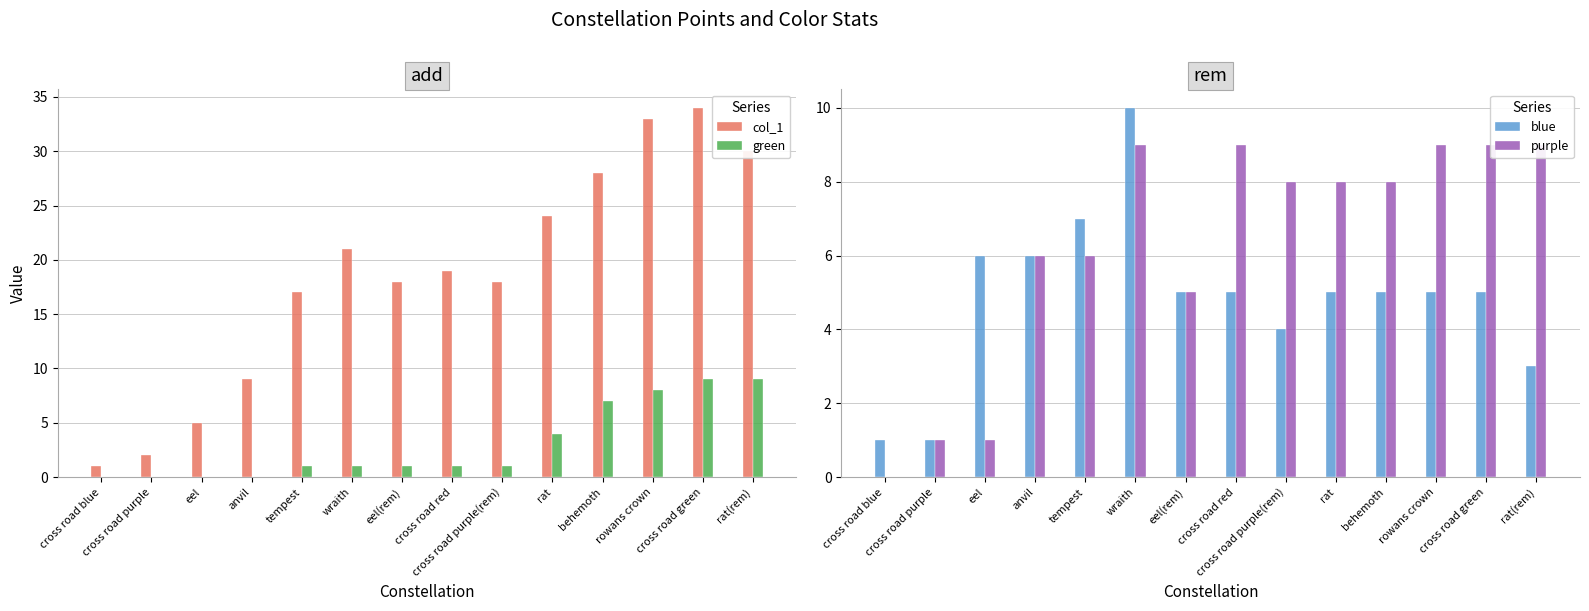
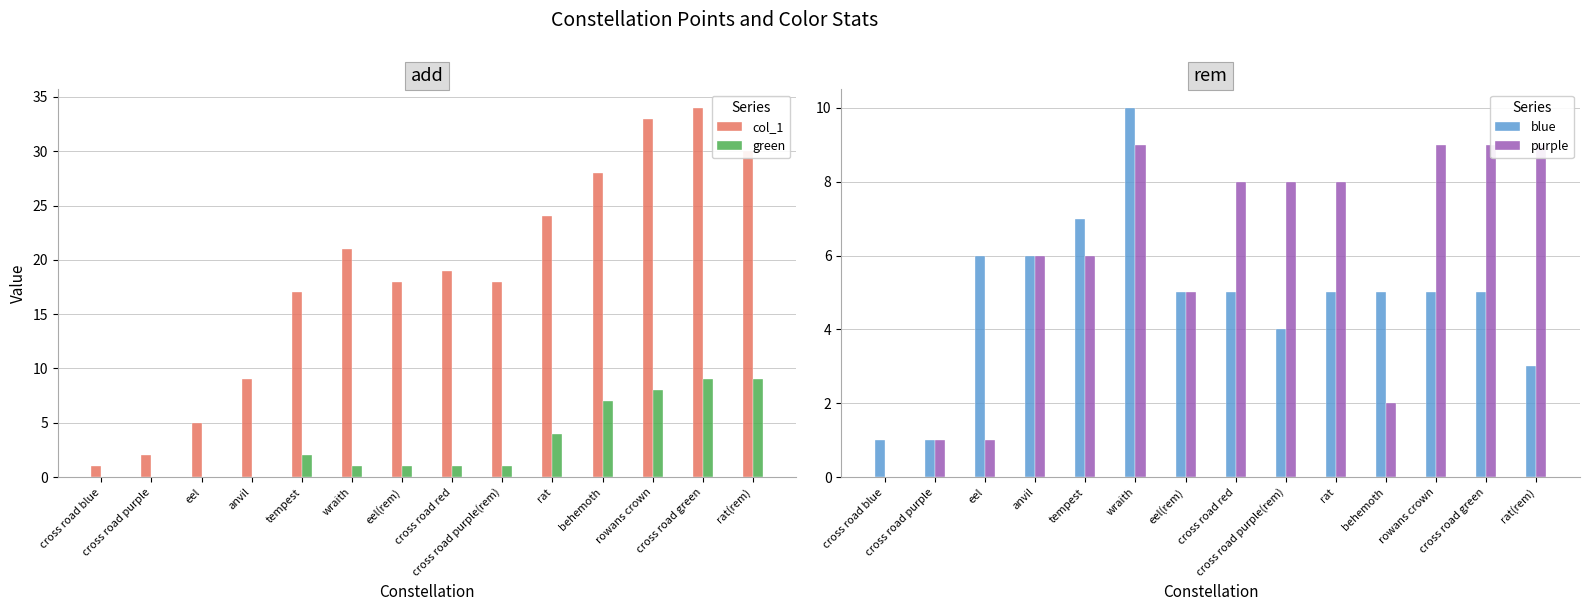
add, green, tempest: 1 -> 2
rem, purple, cross road red: 9 -> 8
rem, purple, behemoth: 8 -> 2
